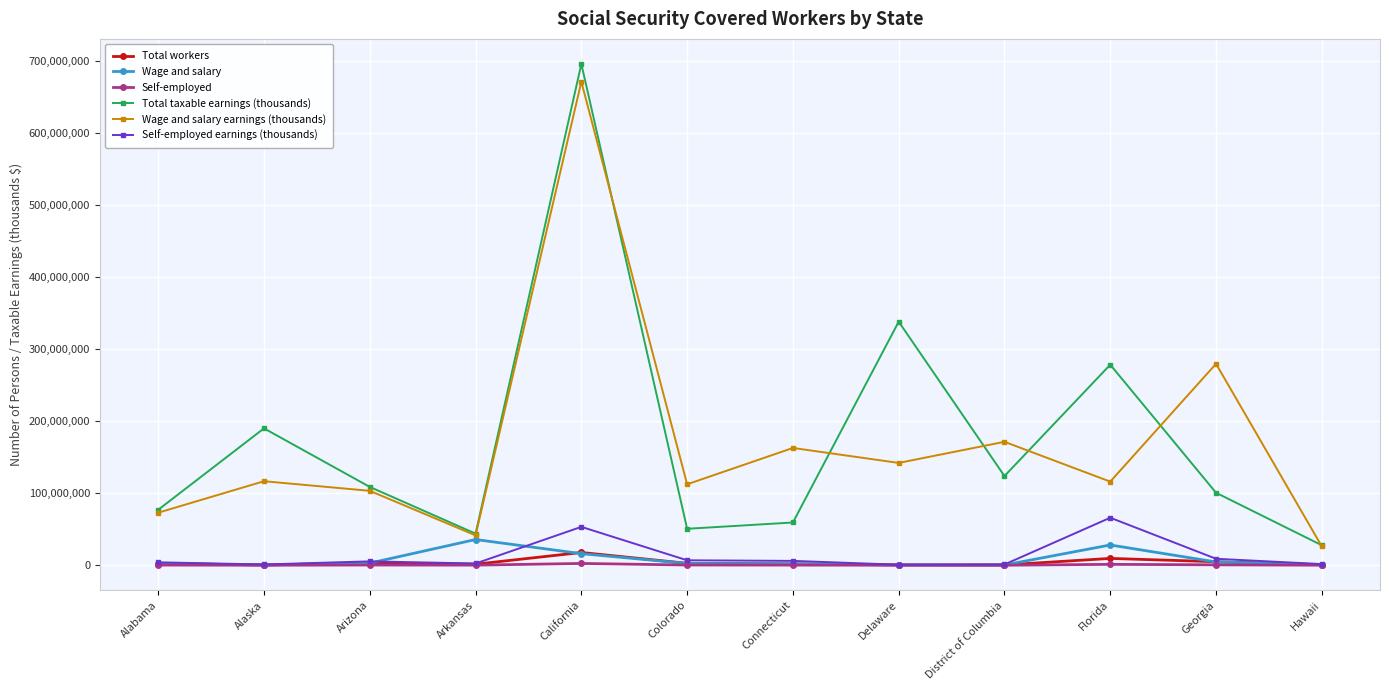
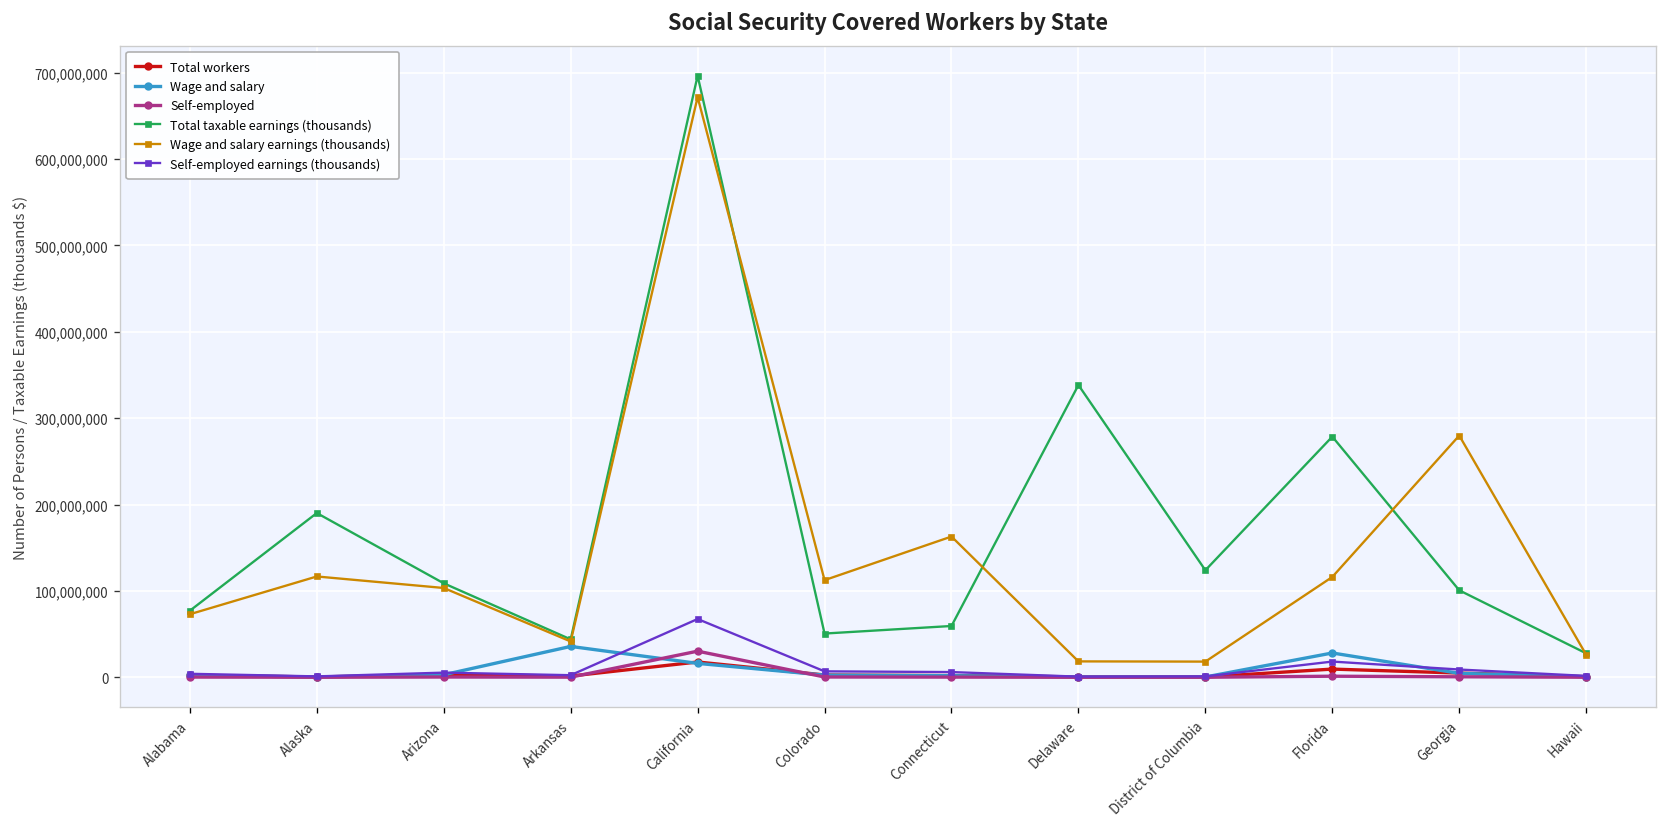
Self-employed, California: 0 -> 30,000,000
Self-employed earnings (thousands), California: 50,000,000 -> 70,000,000
Wage and salary earnings (thousands), Delaware: 140,000,000 -> 20,000,000
Wage and salary earnings (thousands), District of Columbia: 170,000,000 -> 20,000,000
Self-employed earnings (thousands), Florida: 70,000,000 -> 20,000,000
